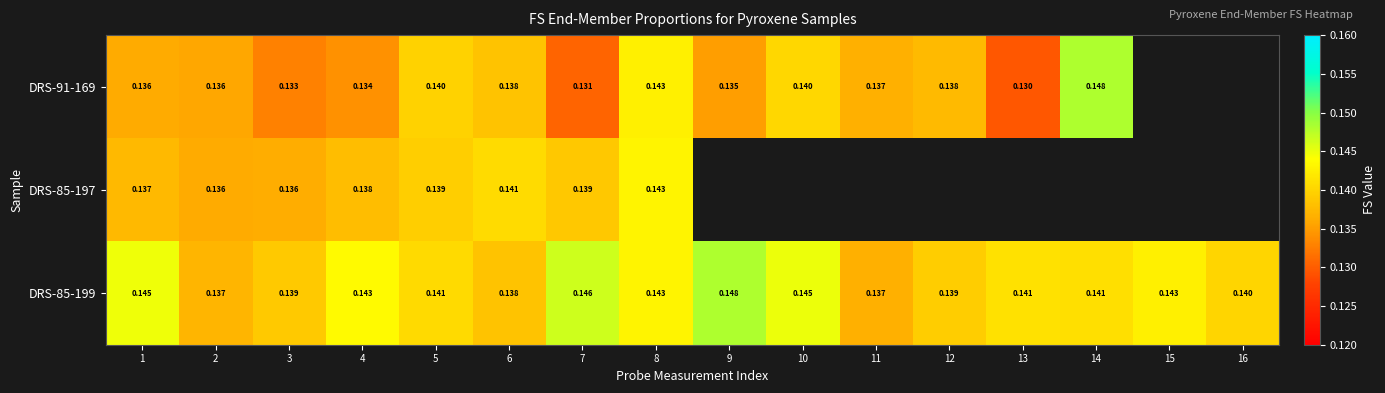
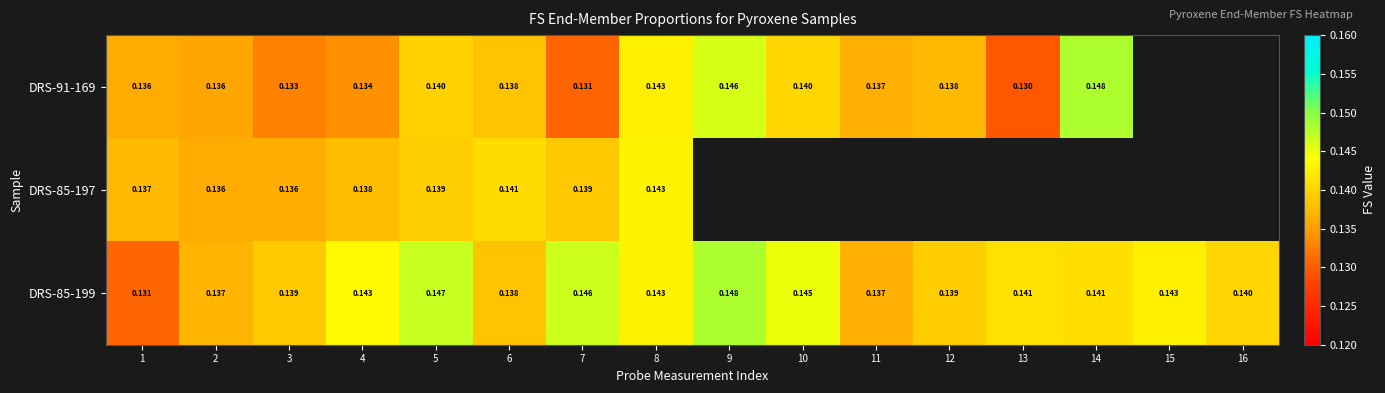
DRS-91-169, 9: 0.135 -> 0.146
DRS-85-199, 1: 0.145 -> 0.131
DRS-85-199, 5: 0.141 -> 0.147
